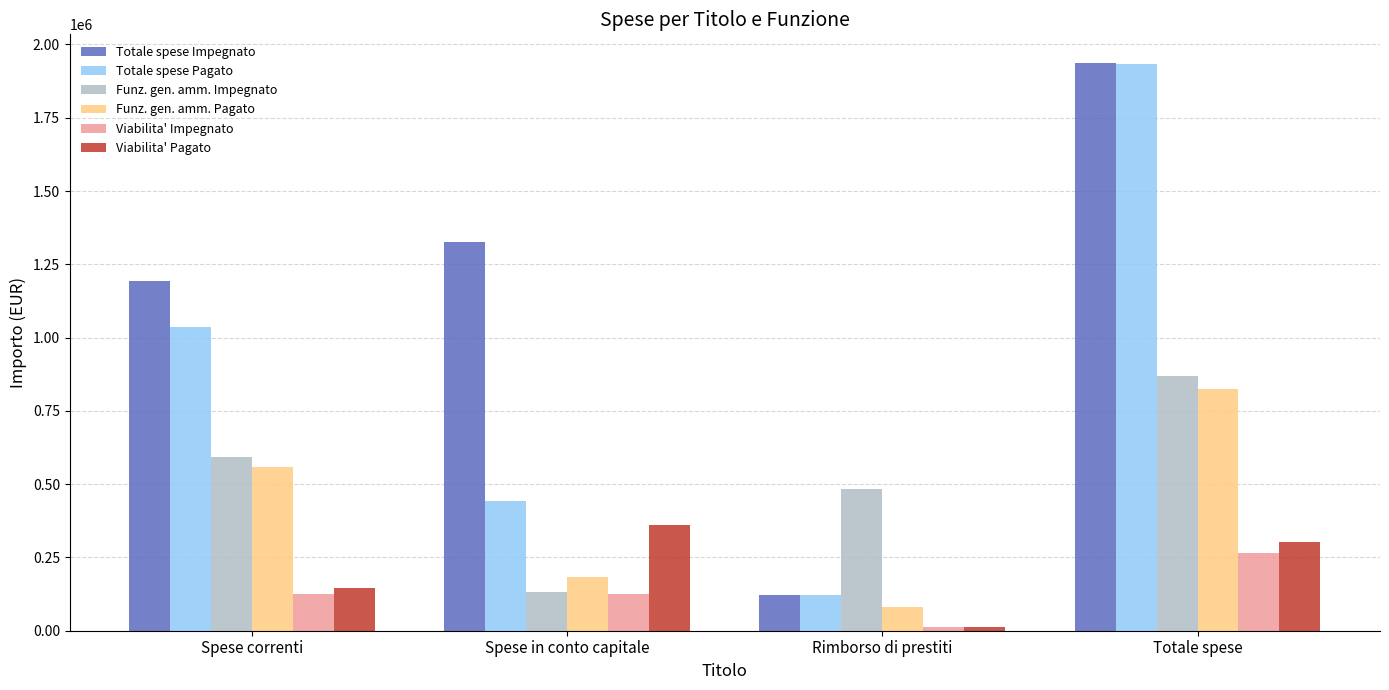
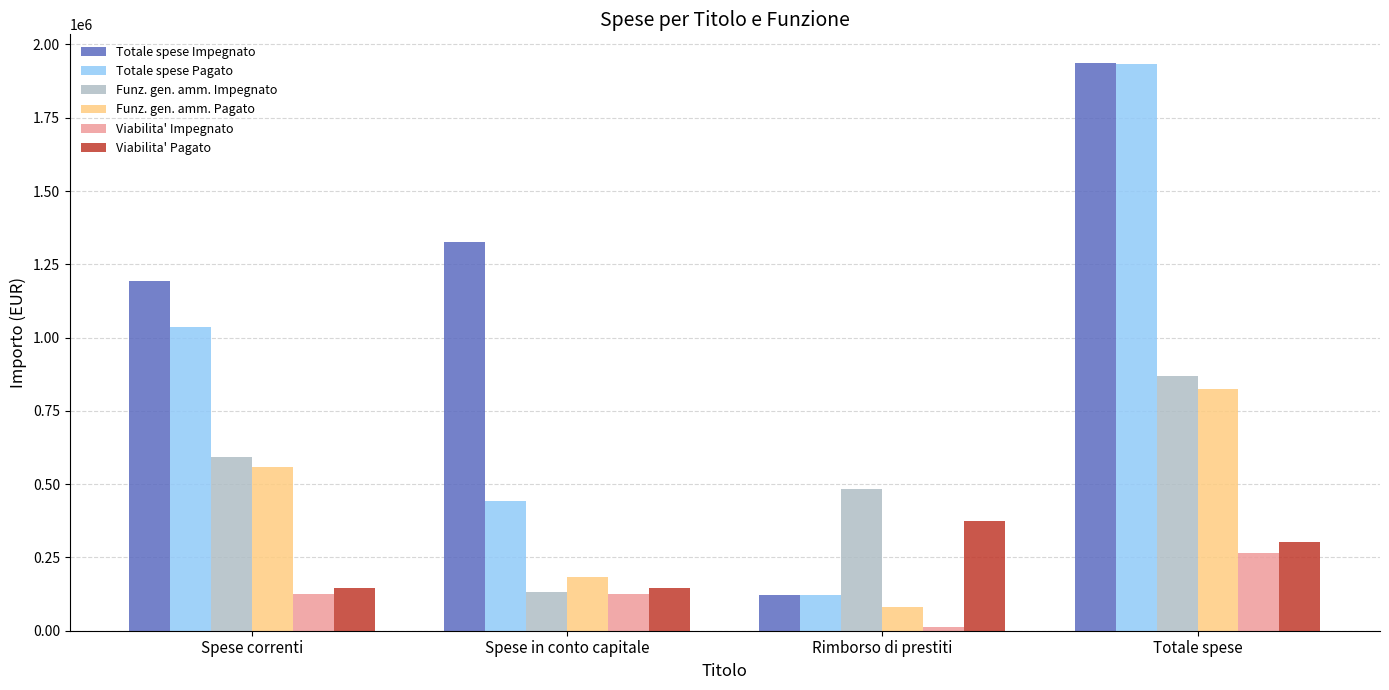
Viabilita' Pagato, Spese in conto capitale: 360000 -> 150000
Viabilita' Pagato, Rimborso di prestiti: 10000 -> 380000
